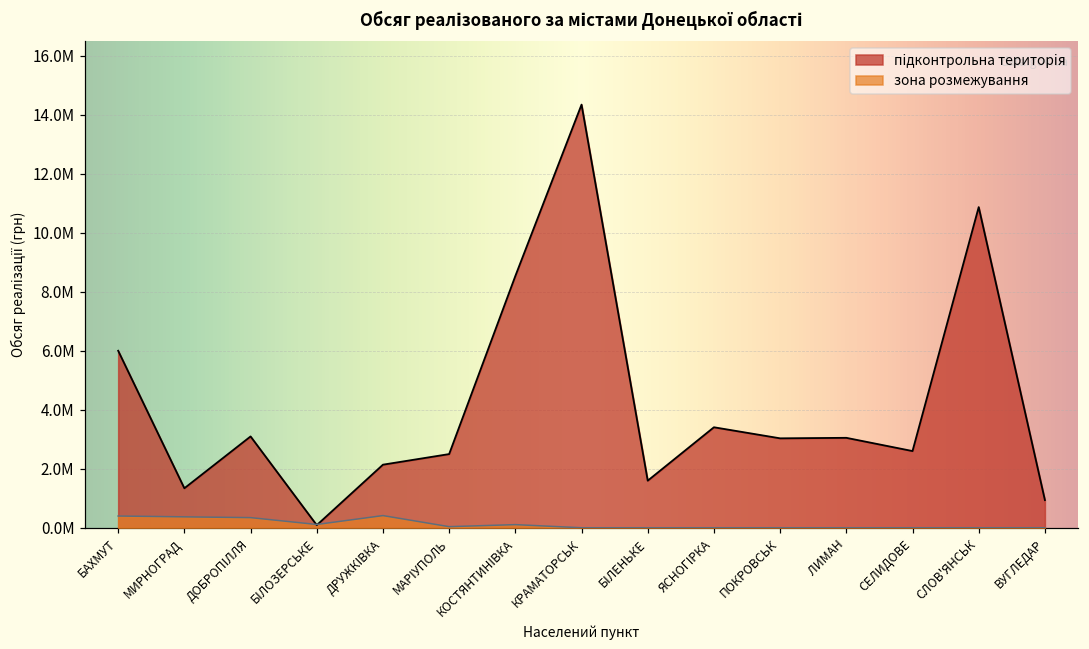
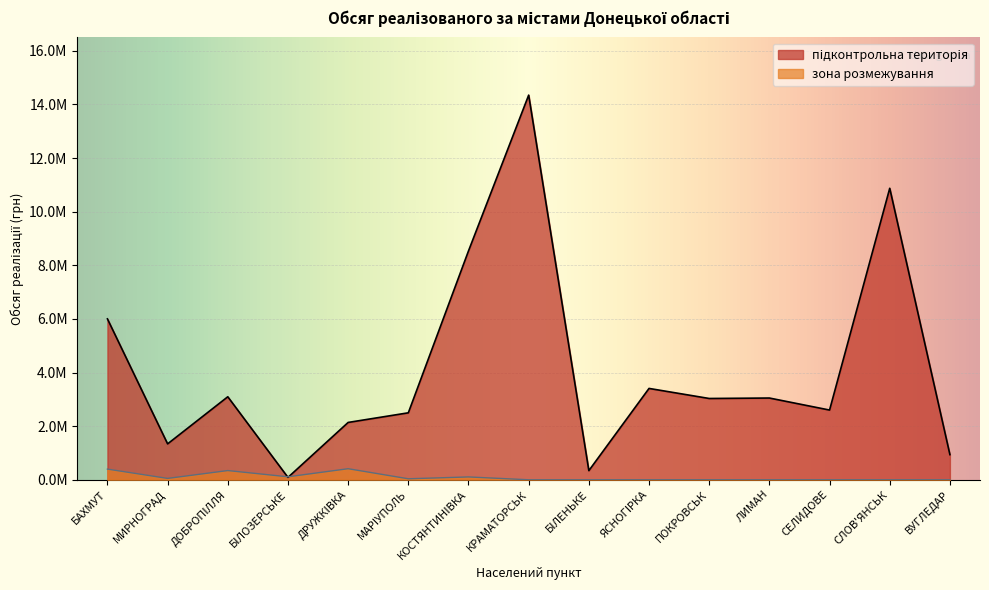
зона розмежування, МИРНОГРАД: 400000 -> 100000
підконтрольна територія, БІЛЕНЬКЕ: 1600000 -> 300000
